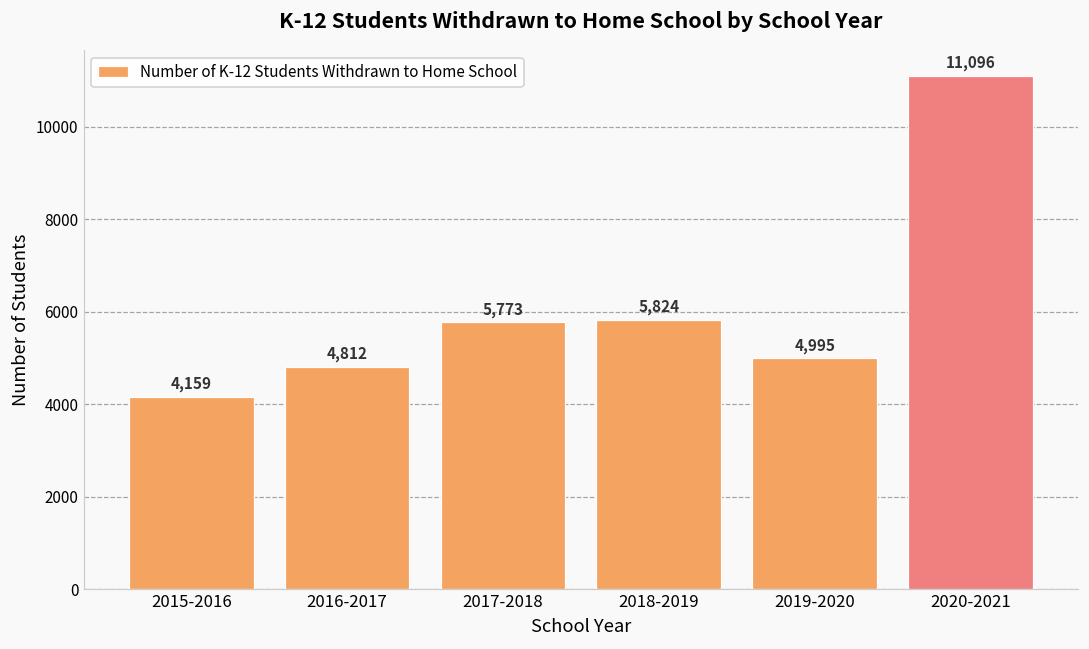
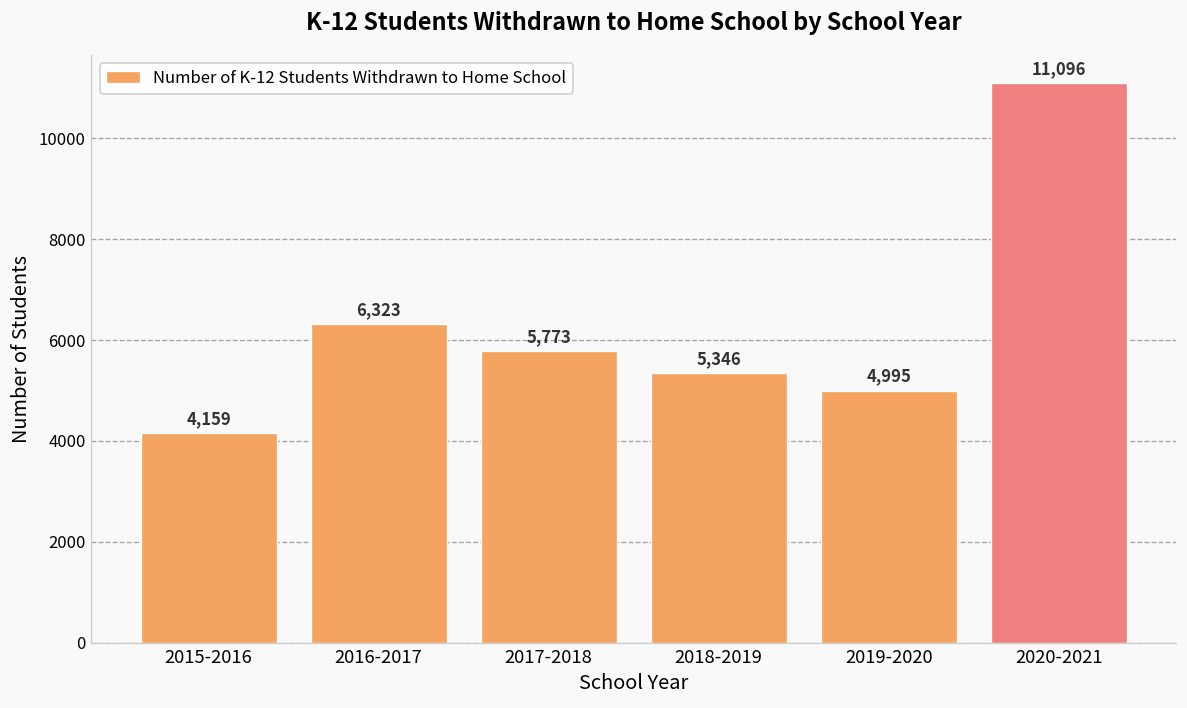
2016-2017: 4,812 -> 6,323
2018-2019: 5,824 -> 5,346
